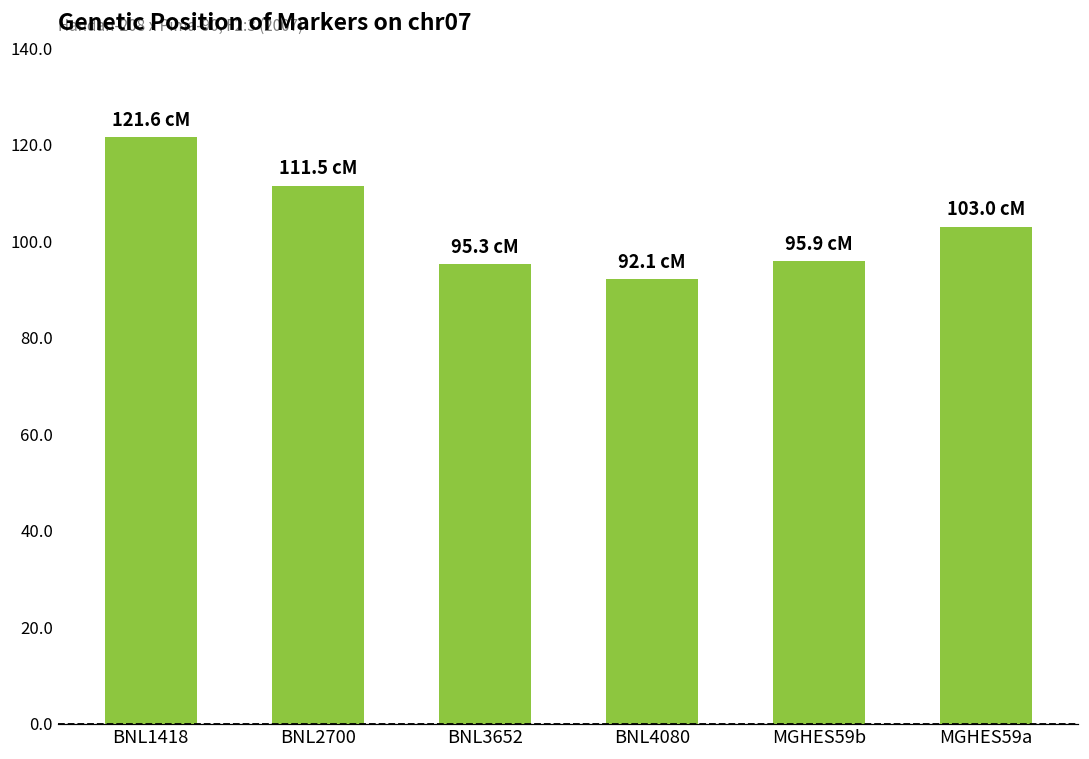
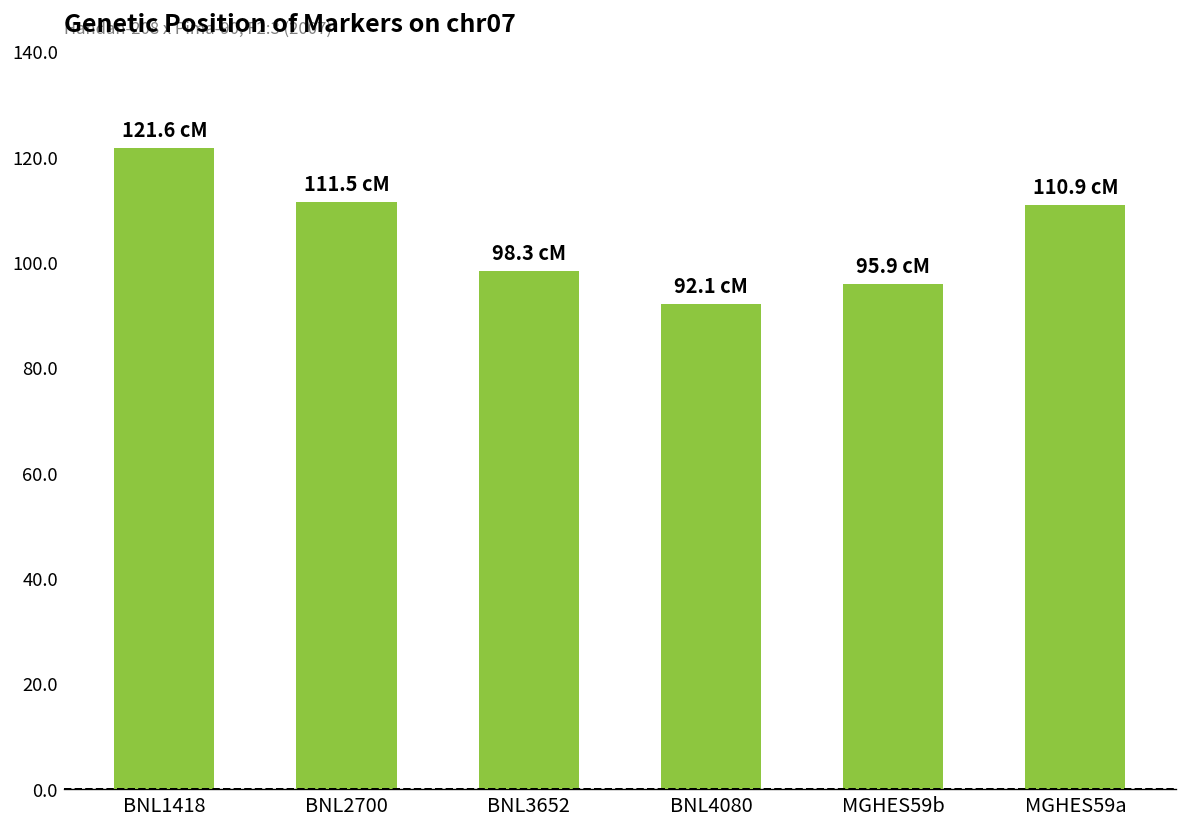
BNL3652: 95.3 -> 98.3
MGHES59a: 103.0 -> 110.9
